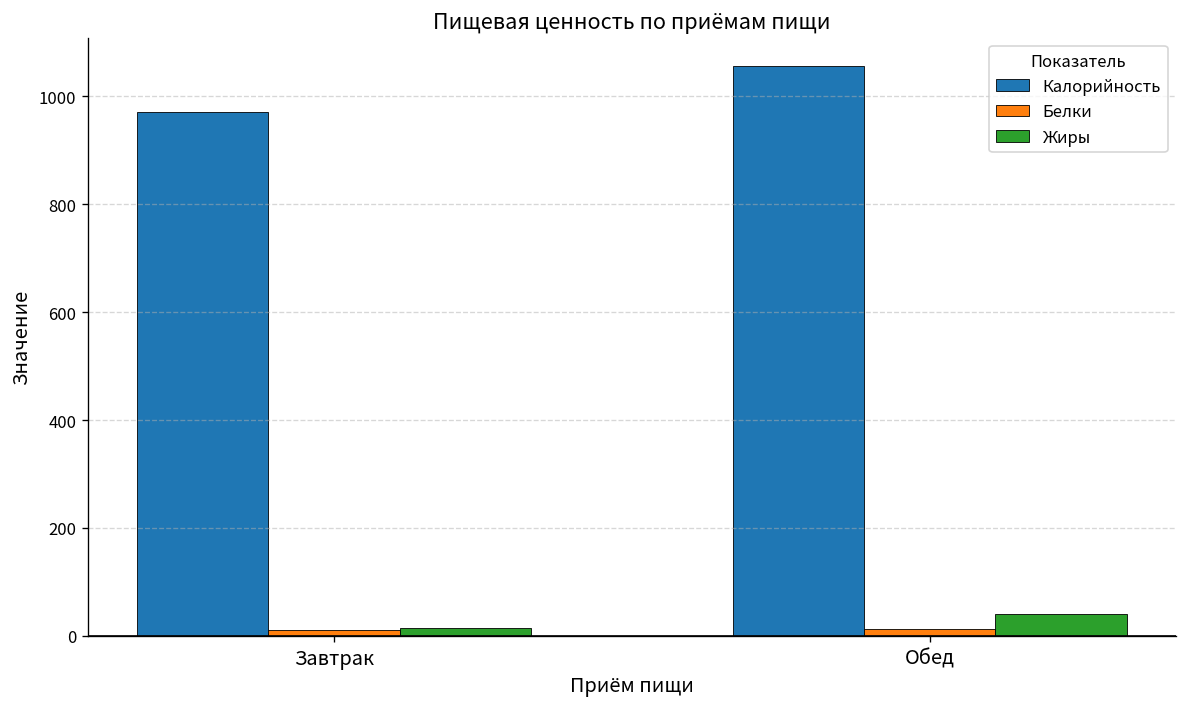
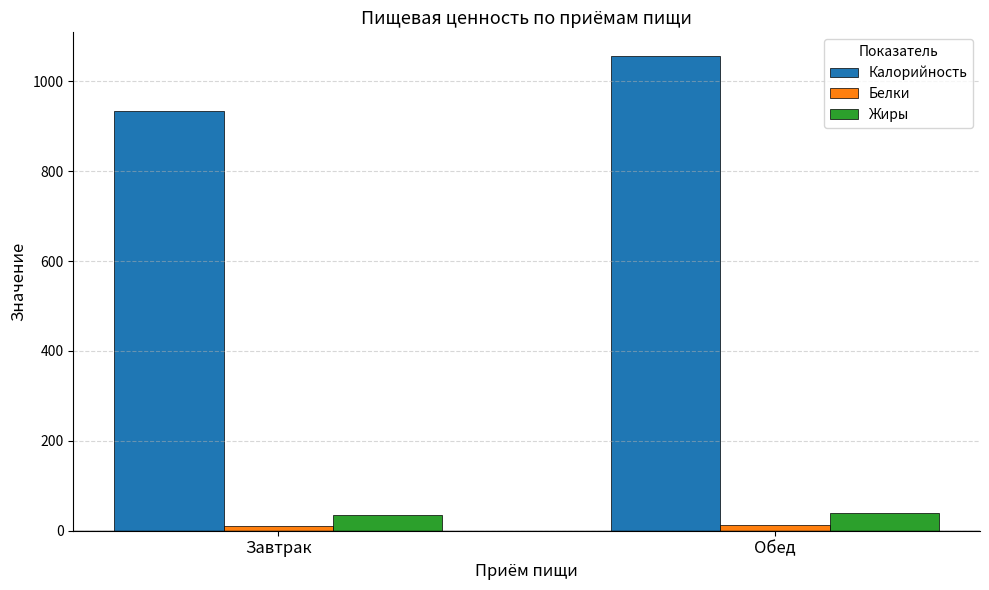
Калорийность, Завтрак: 970 -> 930
Жиры, Завтрак: 10 -> 30
